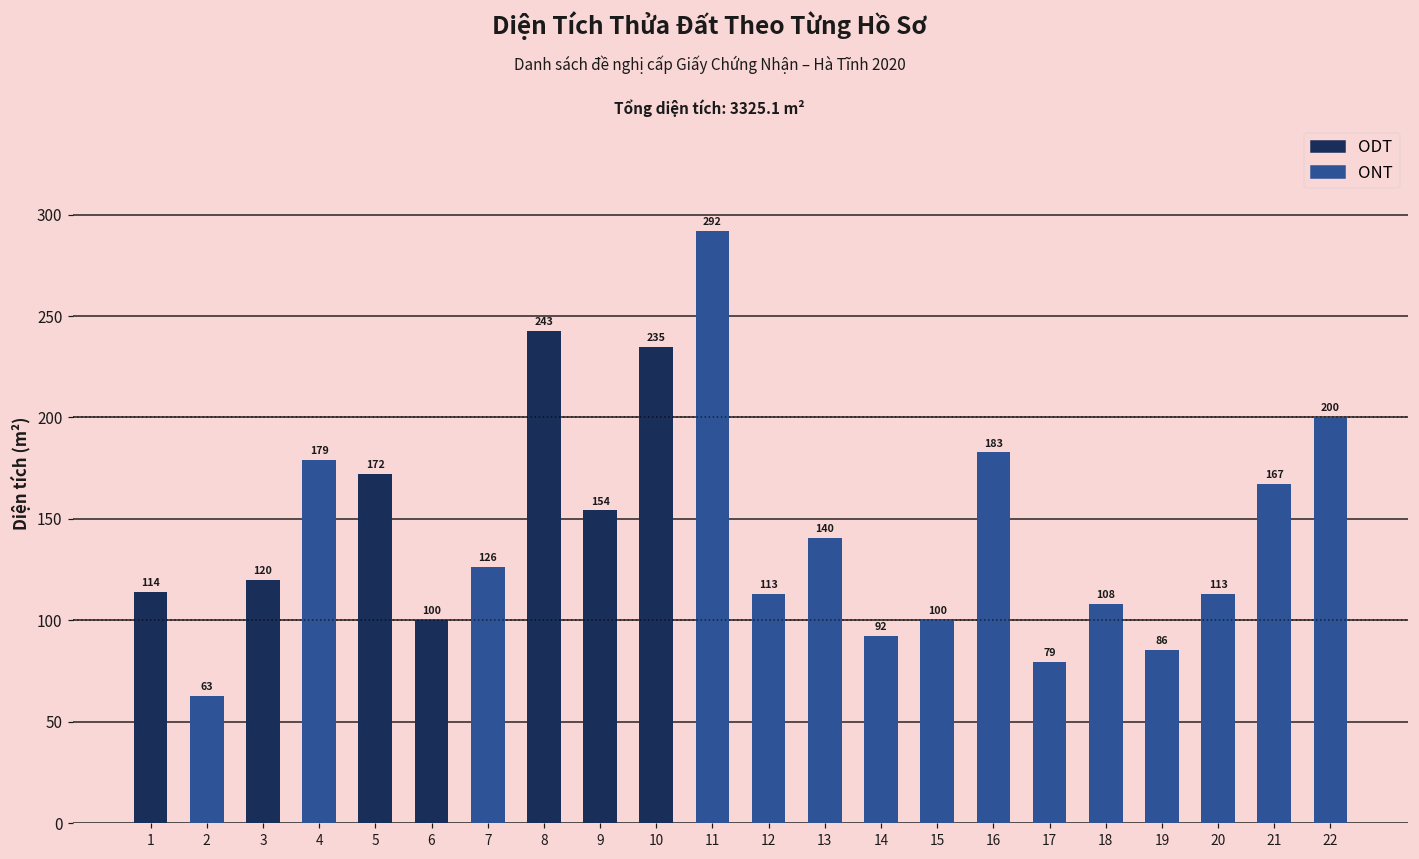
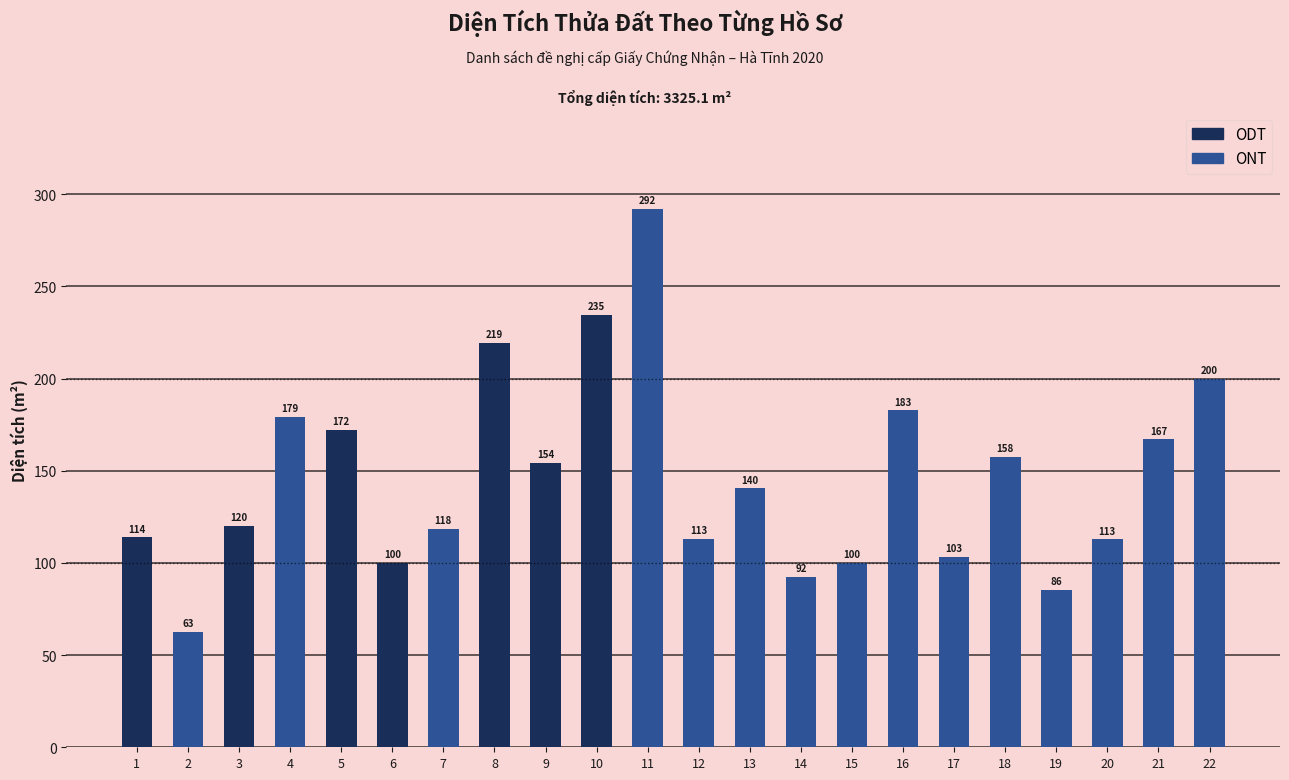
7: 126 -> 118
8: 243 -> 219
17: 79 -> 103
18: 108 -> 158
